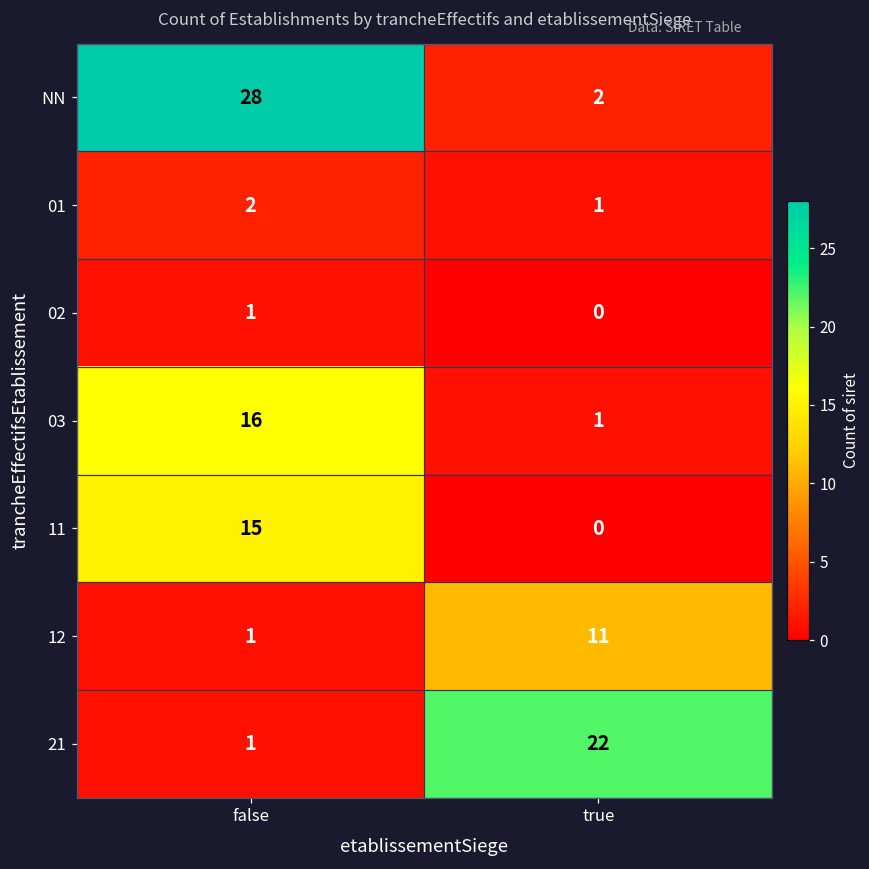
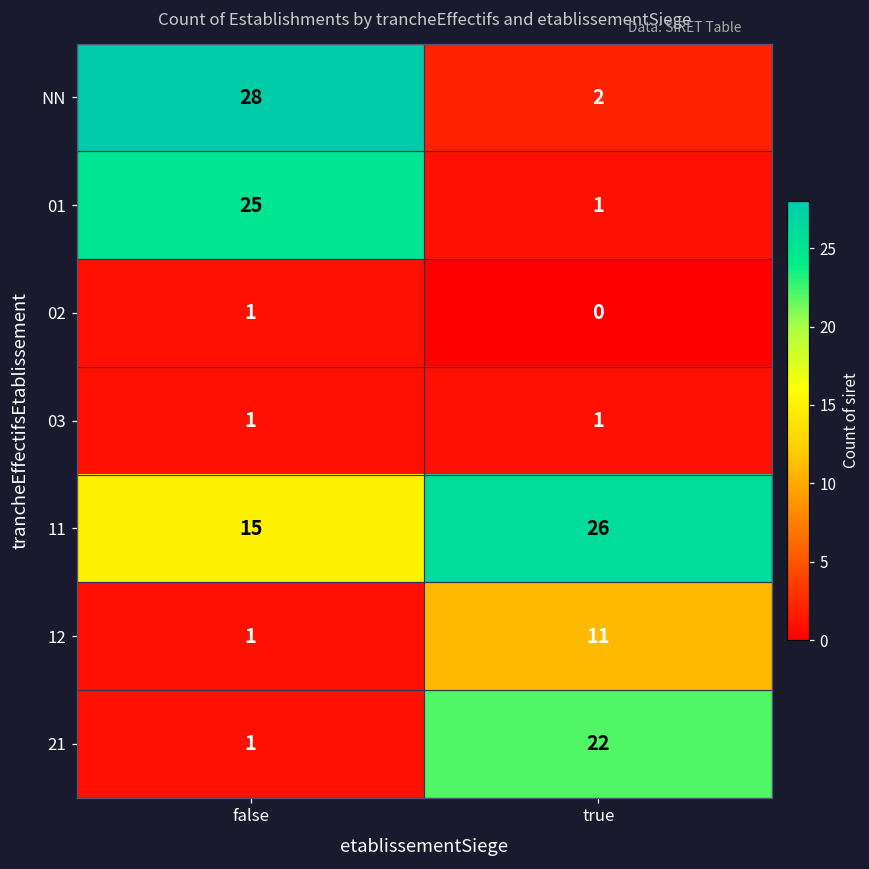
01, false: 2 -> 25
03, false: 16 -> 1
11, true: 0 -> 26
